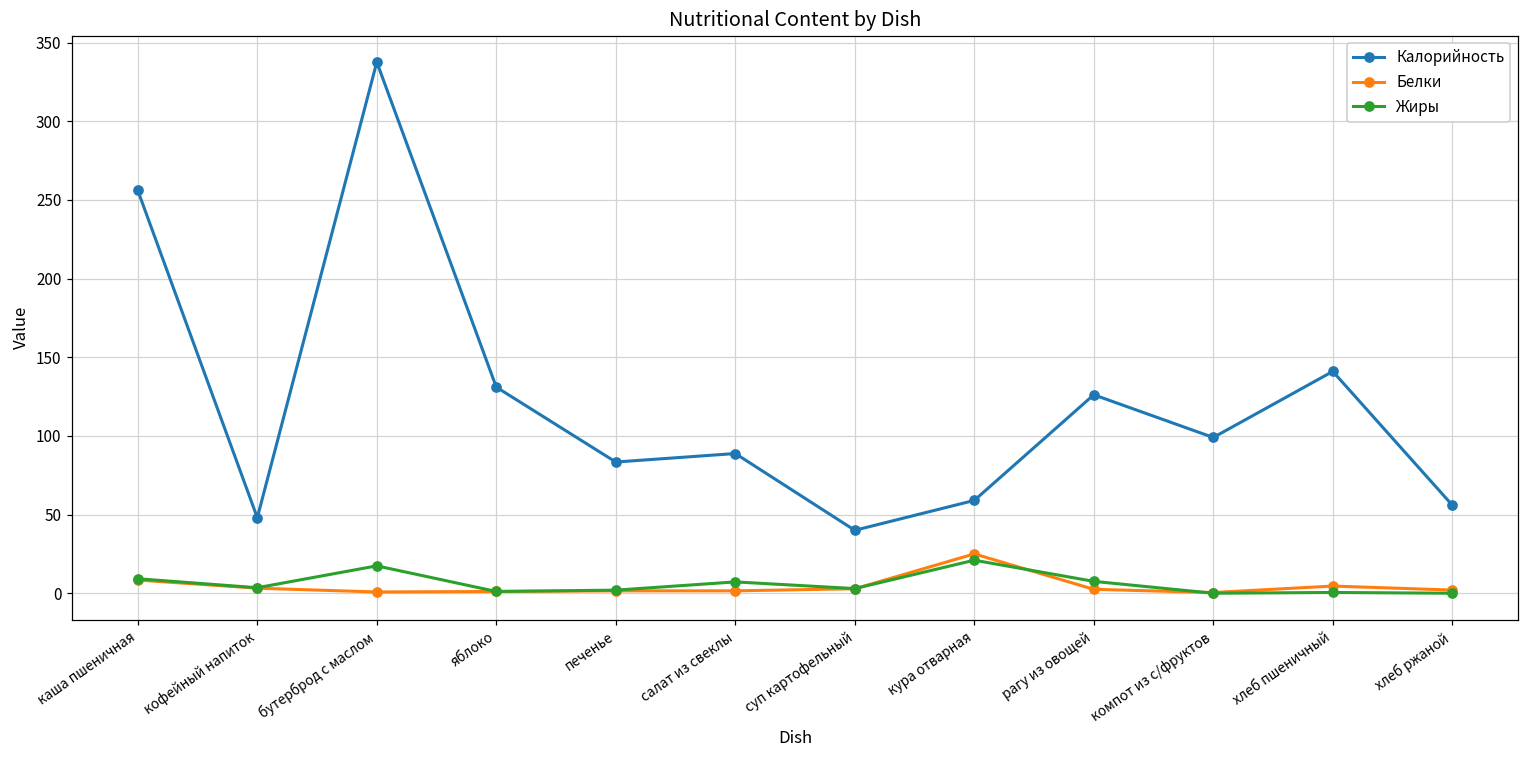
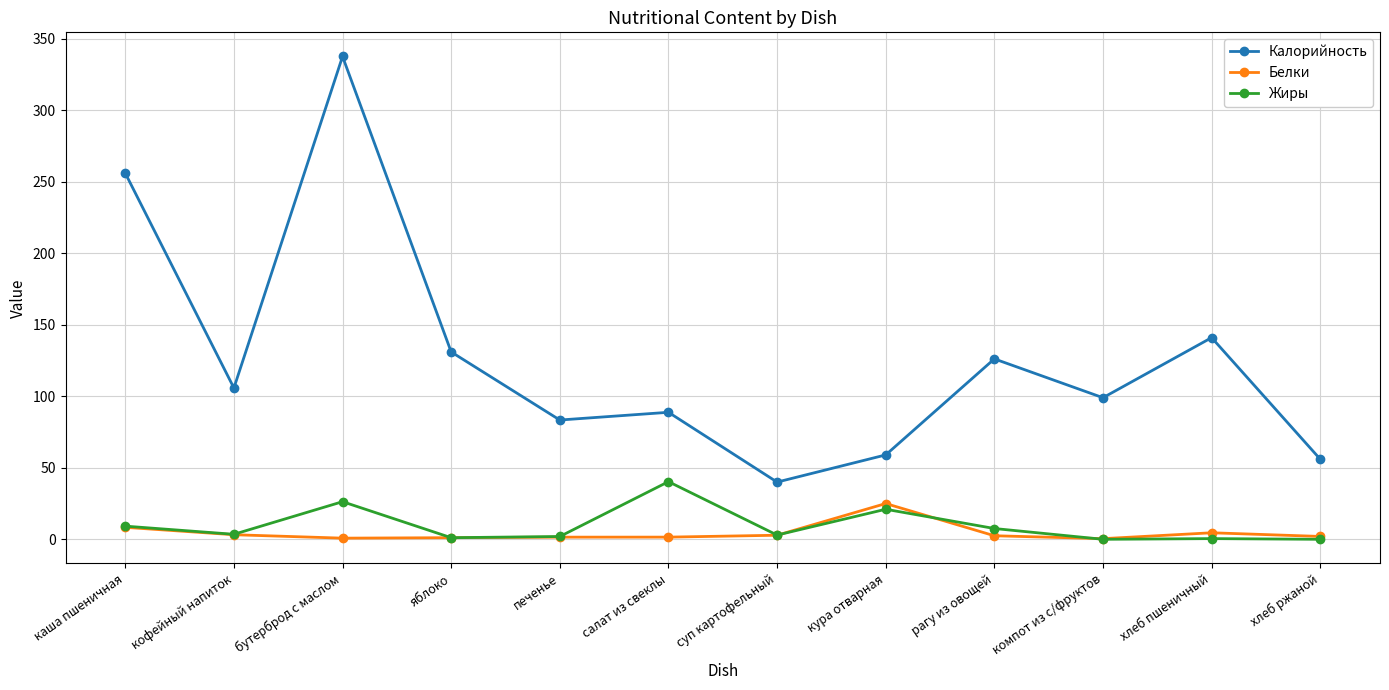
Калорийность, кофейный напиток: 48 -> 106
Жиры, бутерброд с маслом: 17 -> 26
Жиры, салат из свеклы: 7 -> 40
